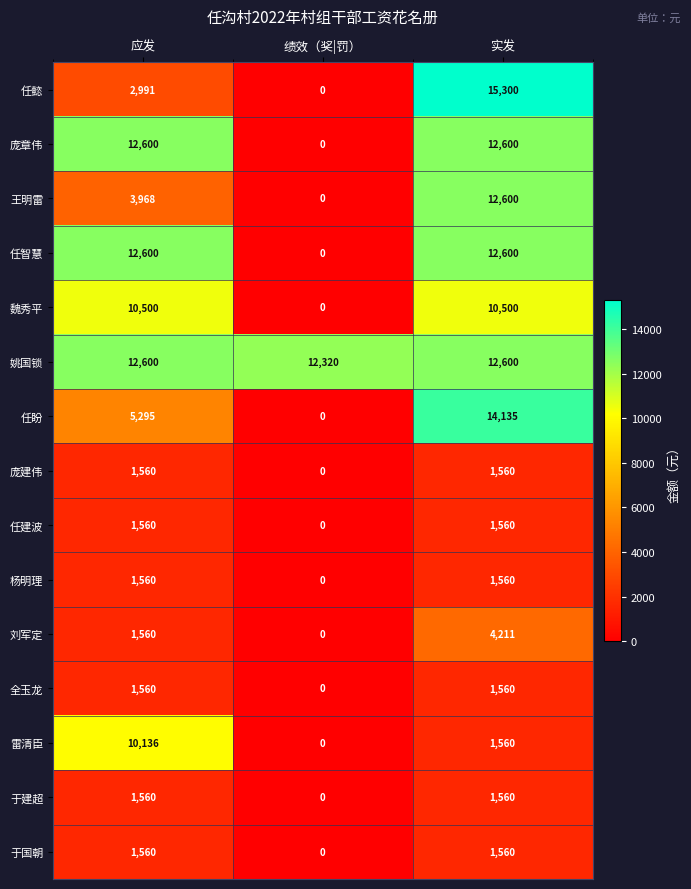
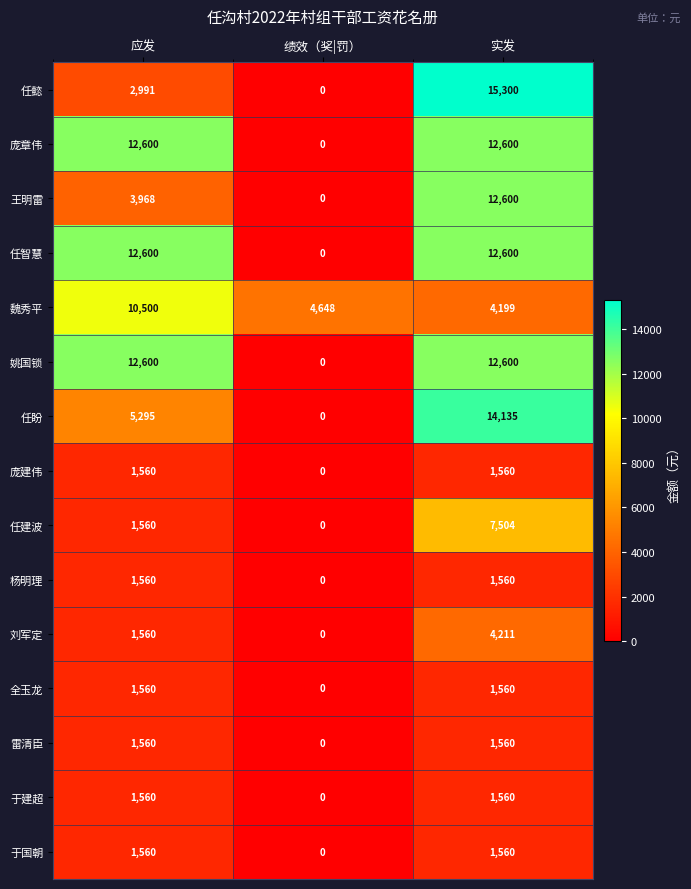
魏秀平, 绩效（奖|罚）: 0 -> 4,648
魏秀平, 实发: 10,500 -> 4,199
姚国锁, 绩效（奖|罚）: 12,320 -> 0
任建波, 实发: 1,560 -> 7,504
雷清臣, 应发: 10,136 -> 1,560
